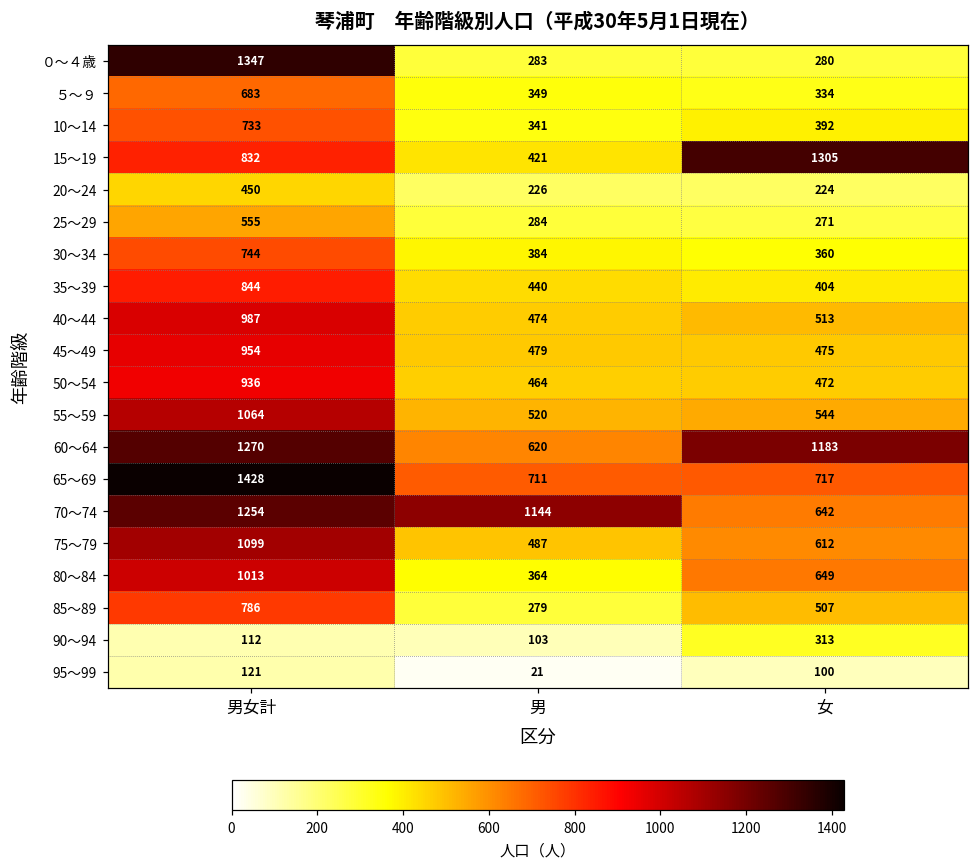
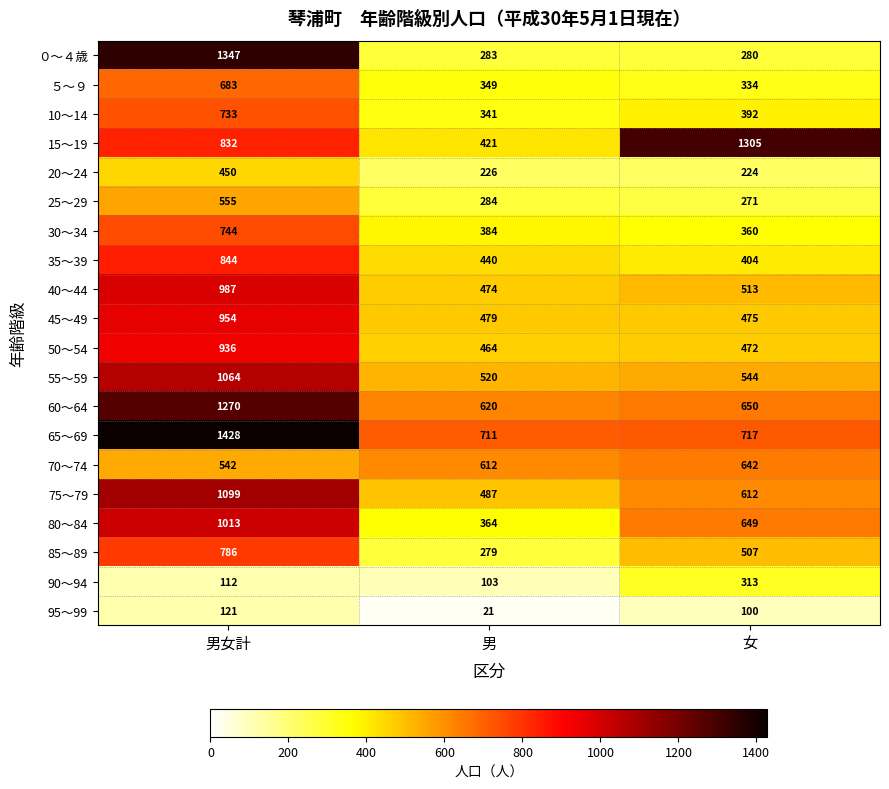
60～64, 女: 1183 -> 650
70～74, 男女計: 1254 -> 542
70～74, 男: 1144 -> 612
